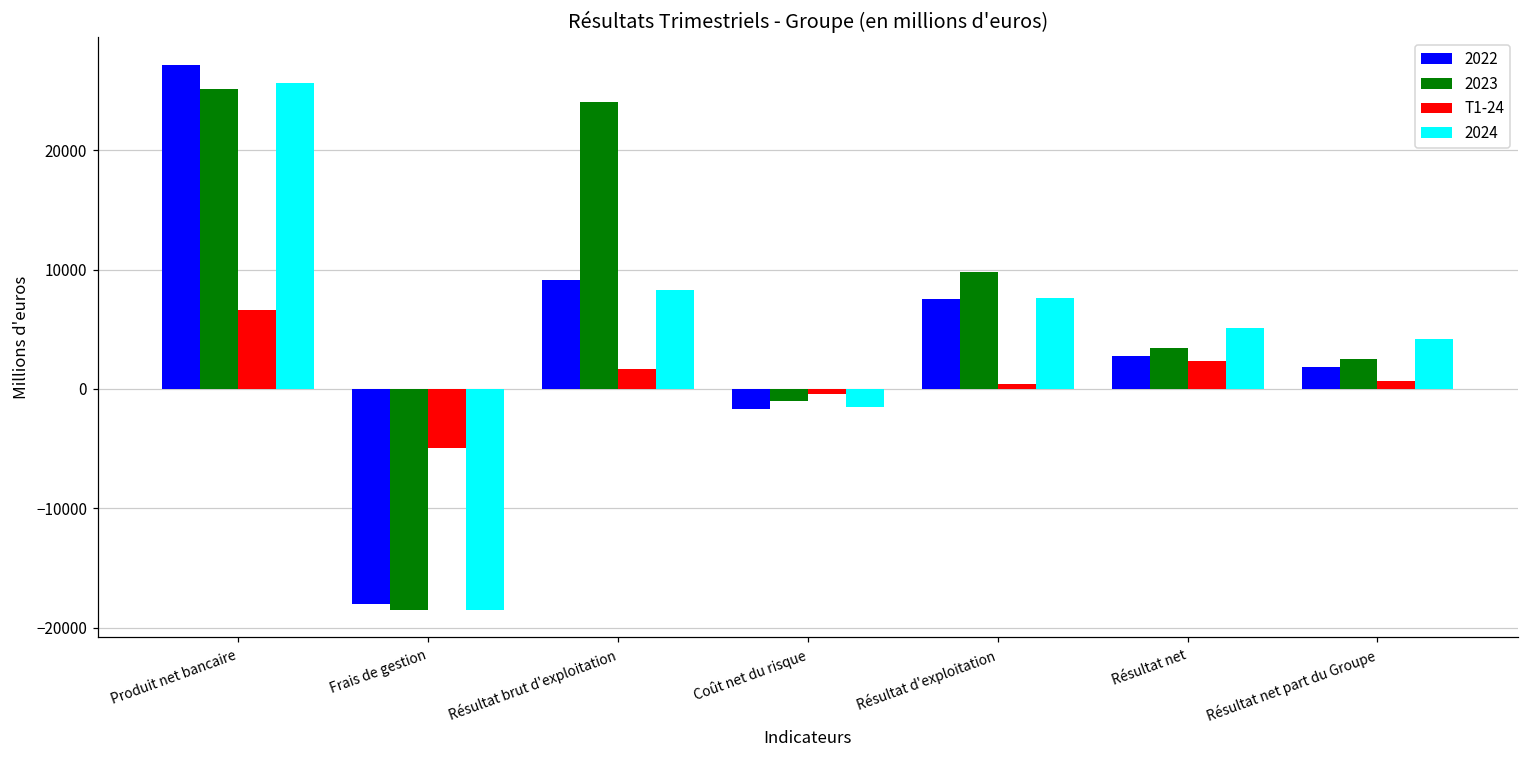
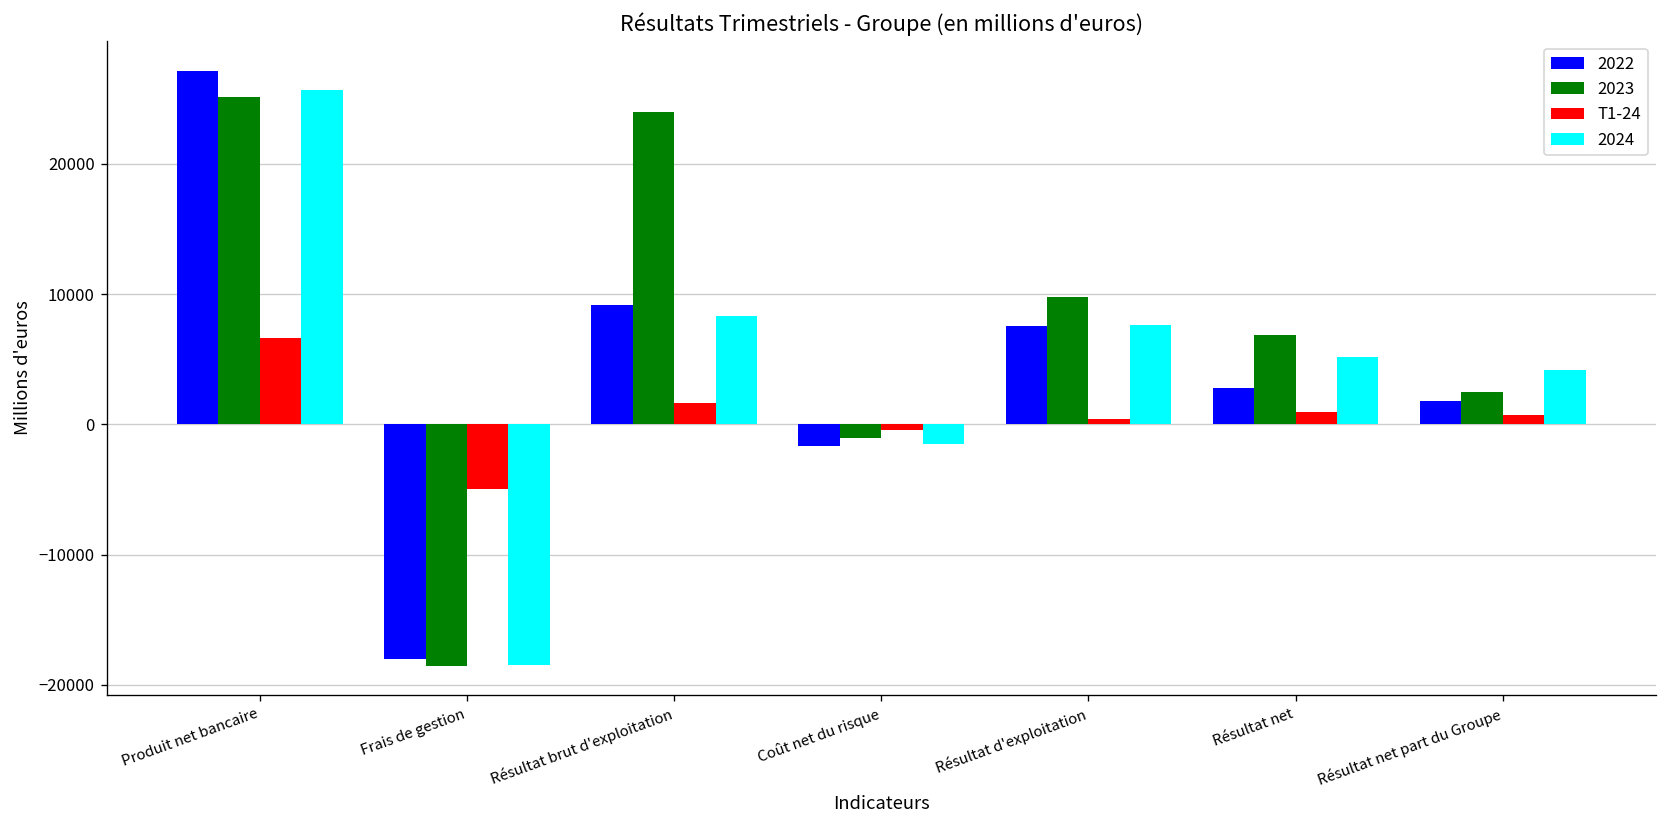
2023, Résultat net: 3400 -> 6800
T1-24, Résultat net: 2300 -> 900
